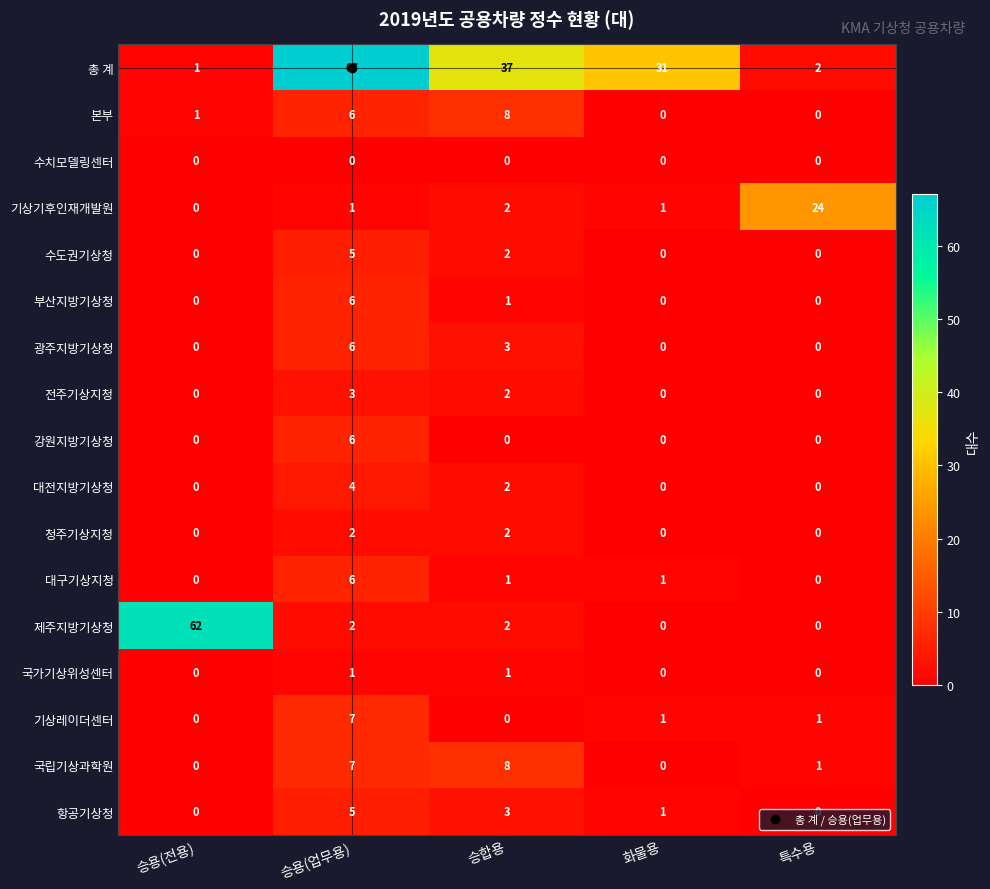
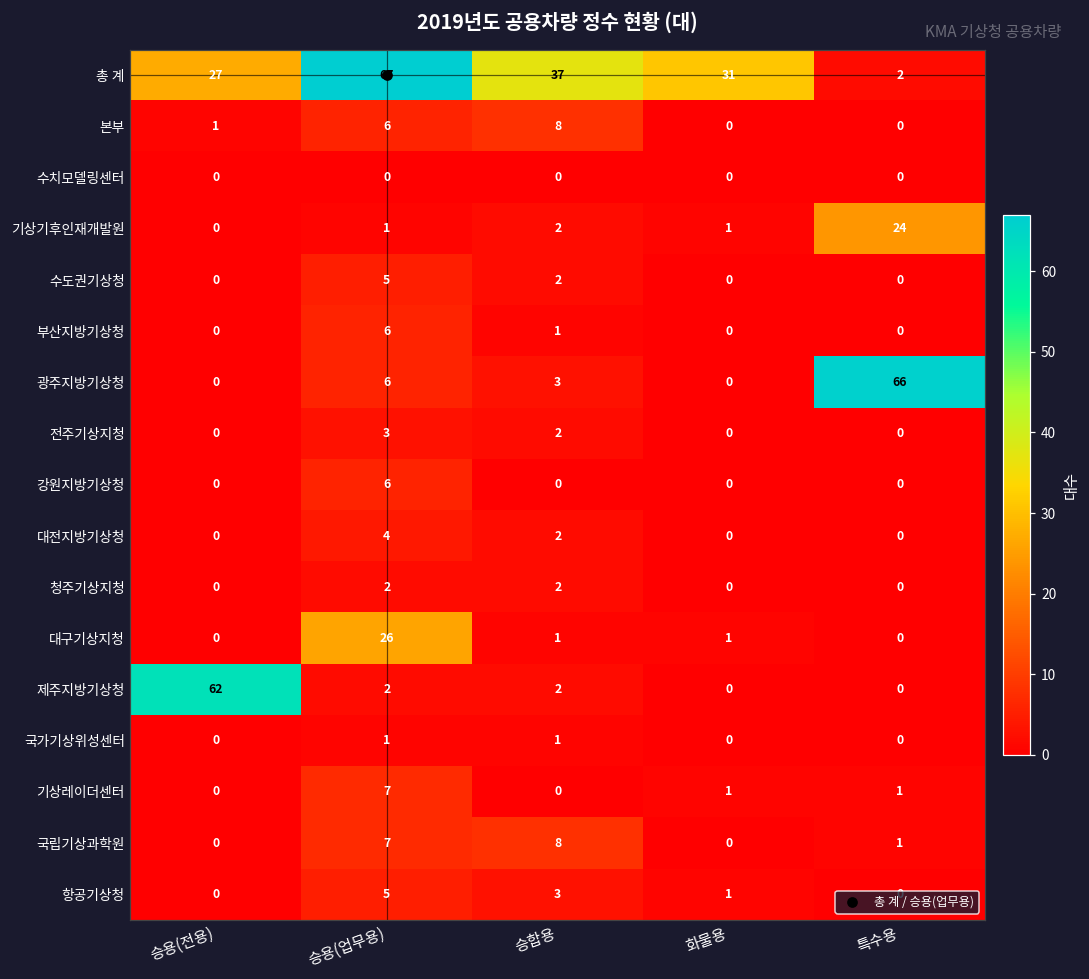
총 계, 승용(전용): 1 -> 27
광주지방기상청, 특수용: 0 -> 66
대구기상지청, 승용(업무용): 6 -> 26
